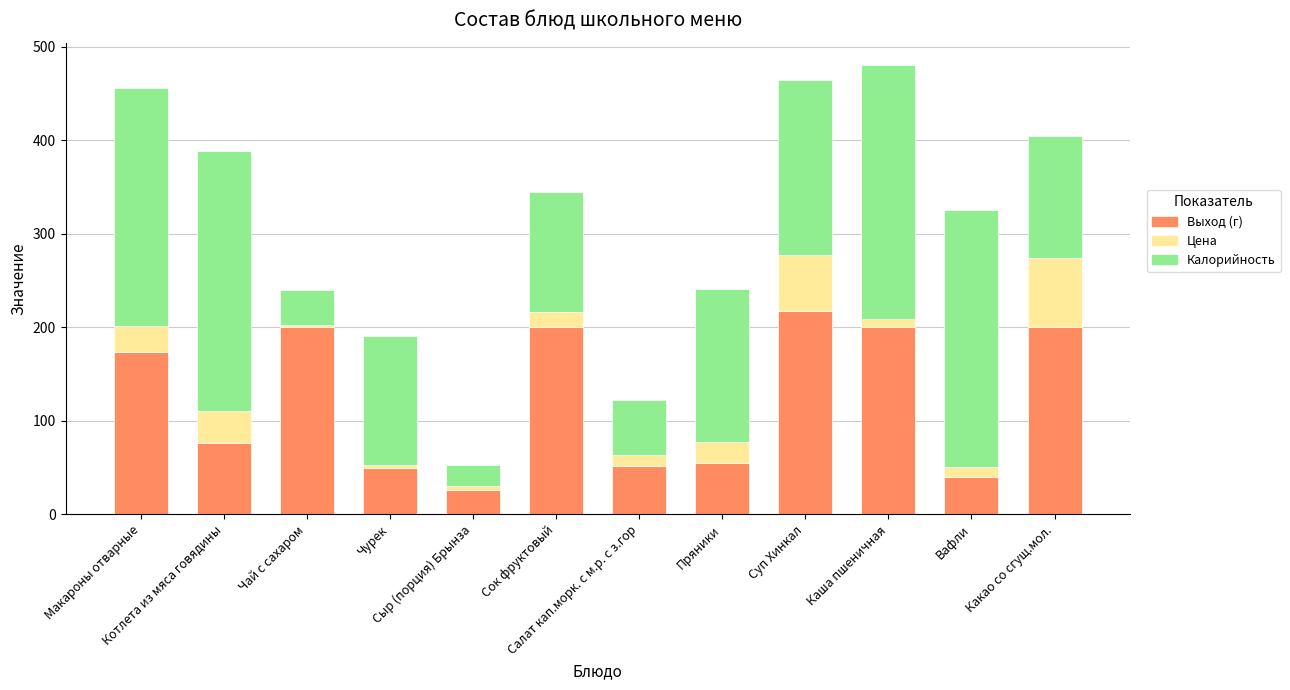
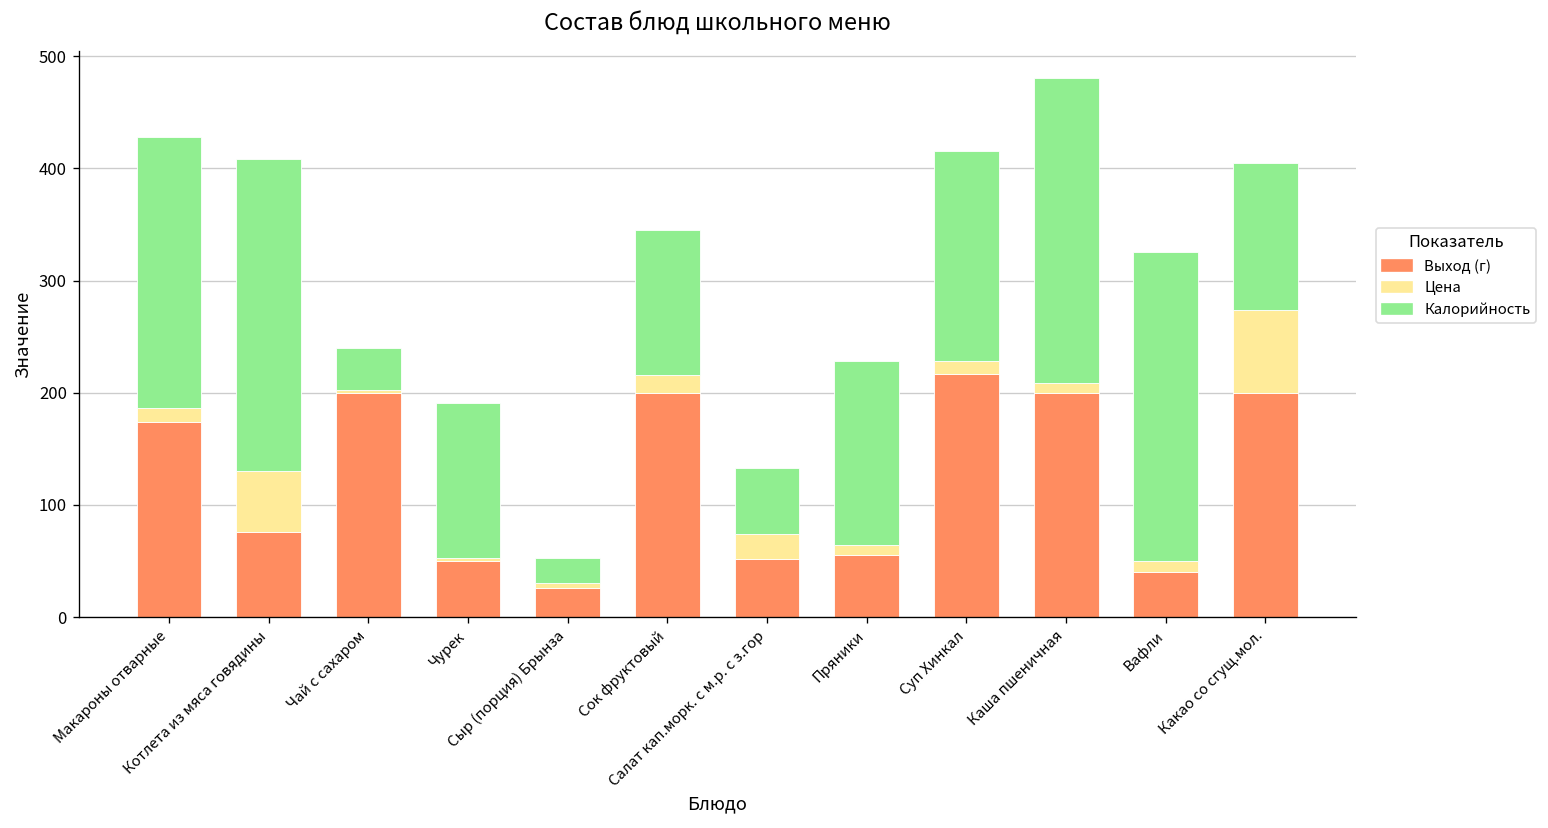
Цена, Макароны отварные: 30 -> 10
Калорийность, Макароны отварные: 260 -> 240
Цена, Котлета из мяса говядины: 30 -> 50
Цена, Салат кап.морк. с м.р. с з.гор: 10 -> 20
Цена, Пряники: 20 -> 10
Цена, Суп Хинкал: 60 -> 10
